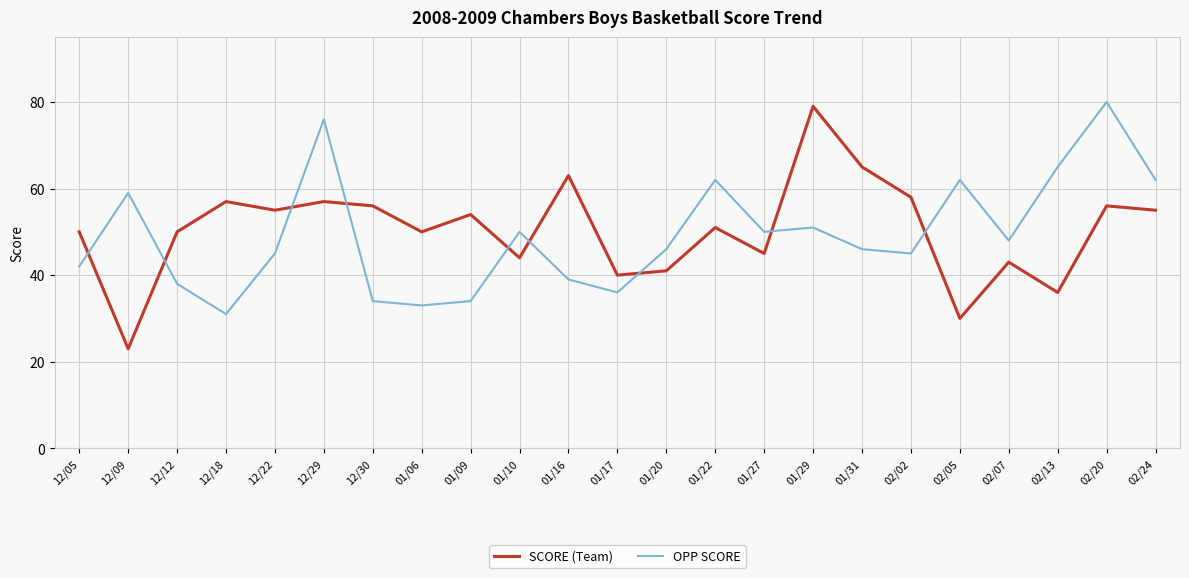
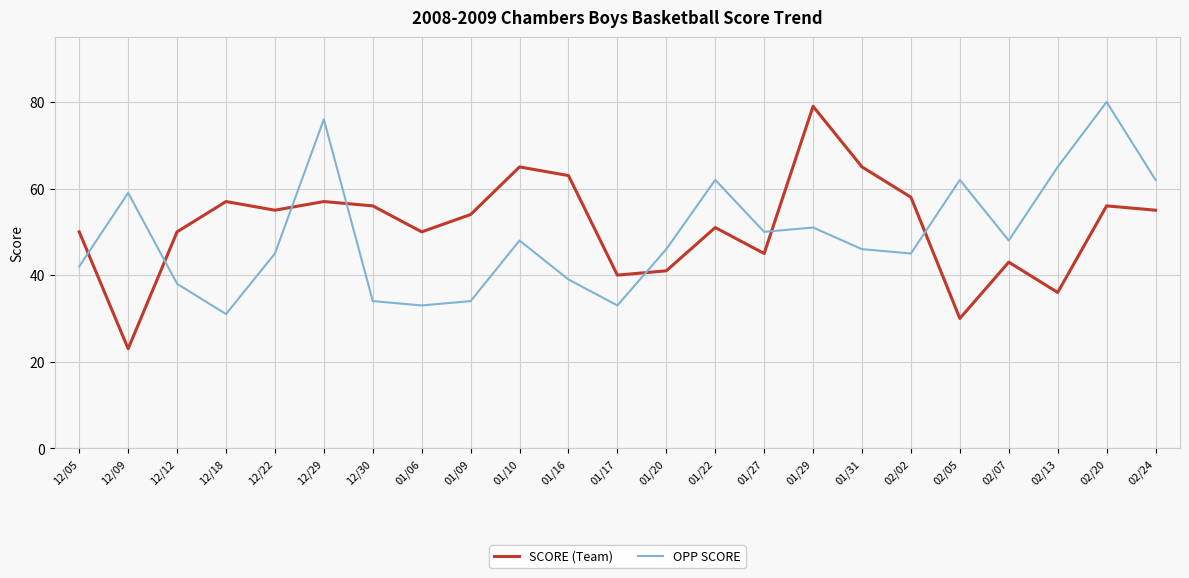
SCORE (Team), 01/10: 44 -> 65
OPP SCORE, 01/10: 50 -> 48
OPP SCORE, 01/17: 36 -> 33
